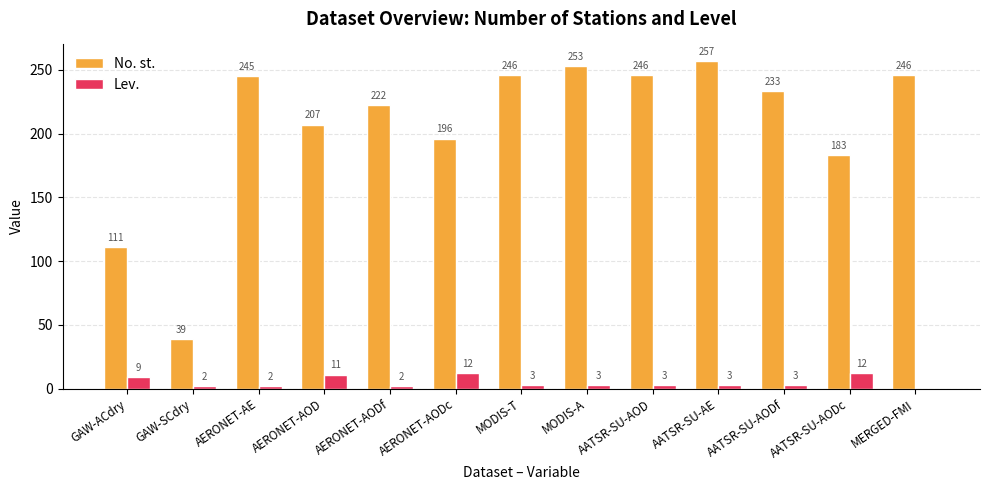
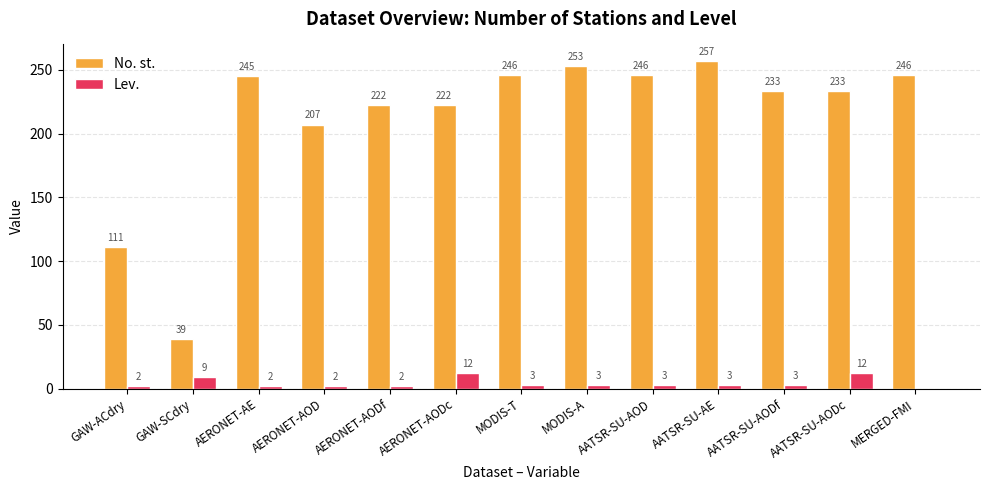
Lev., GAW-ACdry: 9 -> 2
Lev., GAW-SCdry: 2 -> 9
Lev., AERONET-AOD: 11 -> 2
No. st., AERONET-AODc: 196 -> 222
No. st., AATSR-SU-AODc: 183 -> 233
